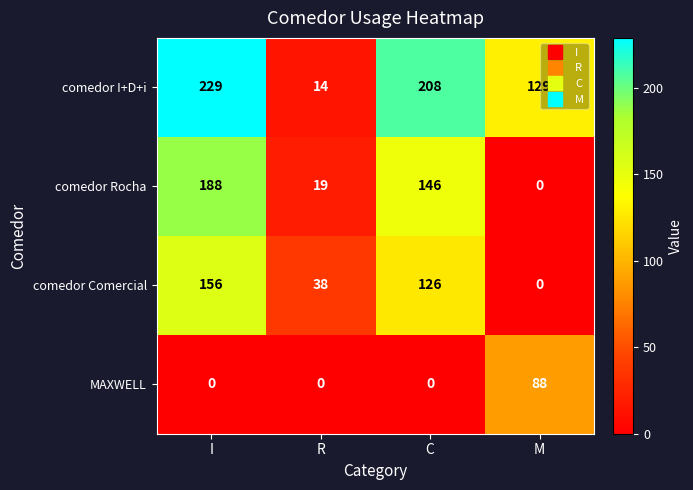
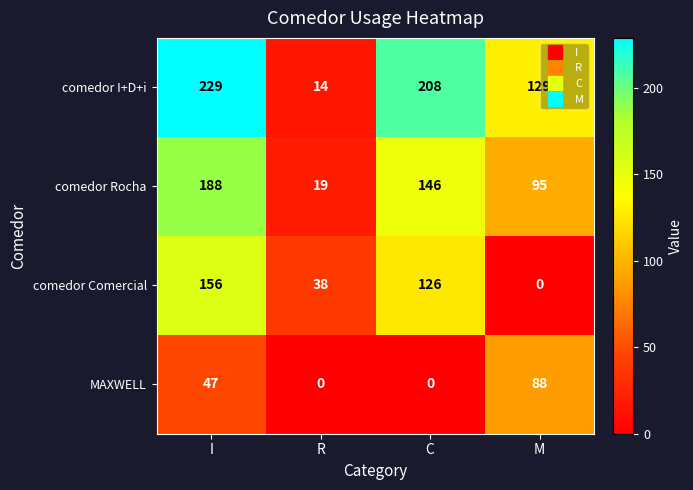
comedor Rocha, M: 0 -> 95
MAXWELL, I: 0 -> 47
